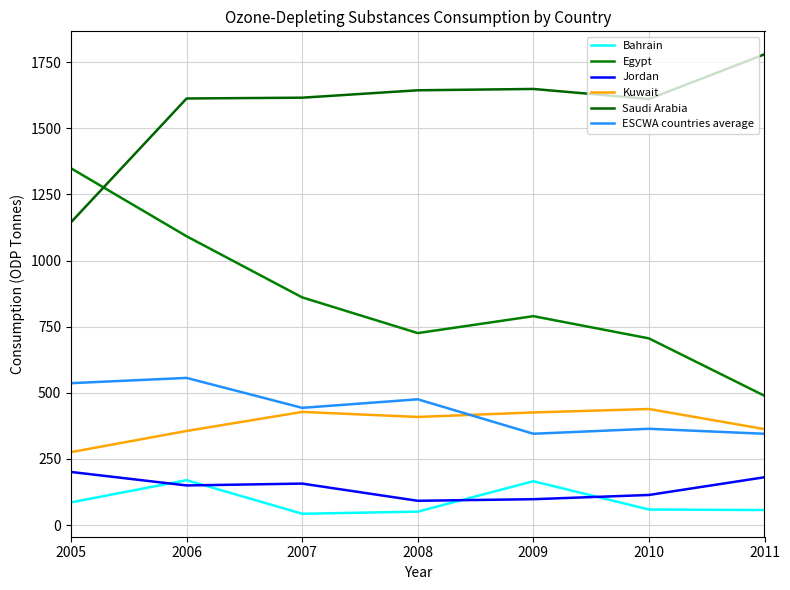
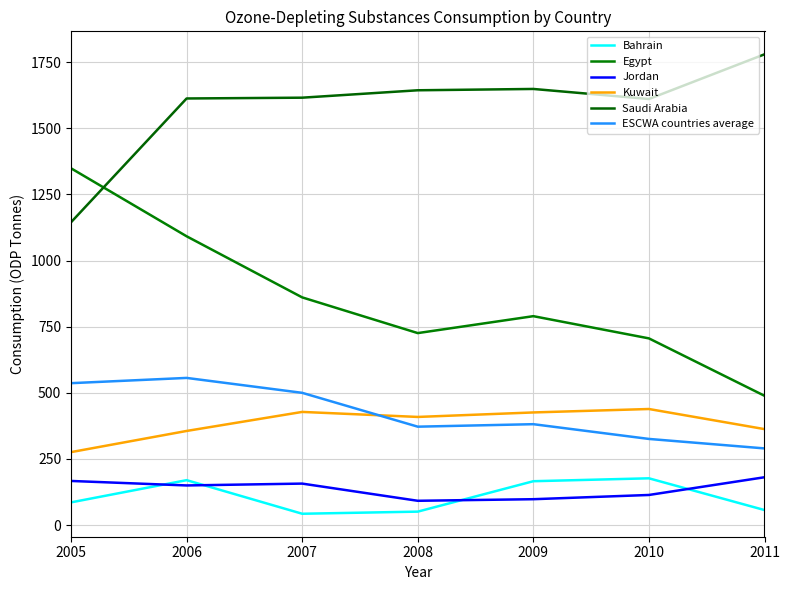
Jordan, 2005: 200 -> 170
ESCWA countries average, 2007: 440 -> 500
ESCWA countries average, 2008: 480 -> 370
ESCWA countries average, 2009: 350 -> 380
Bahrain, 2010: 60 -> 180
ESCWA countries average, 2010: 360 -> 330
ESCWA countries average, 2011: 350 -> 290
